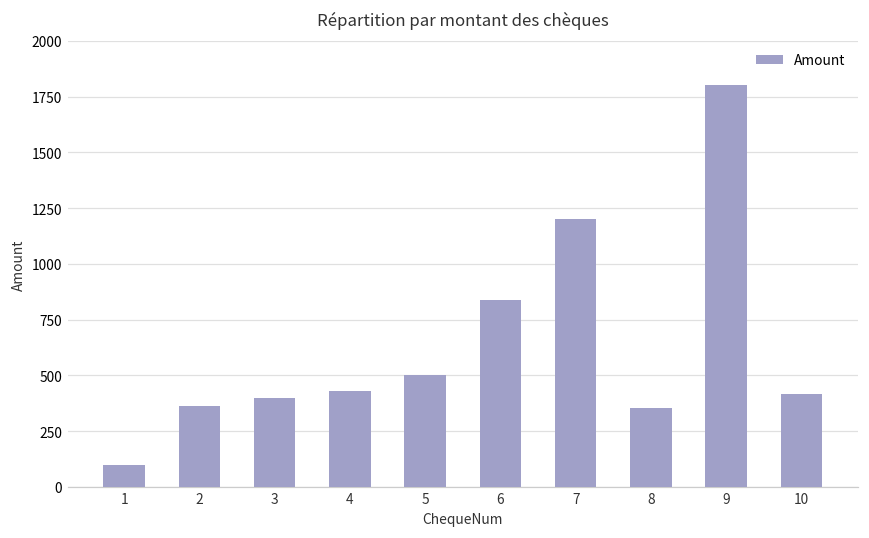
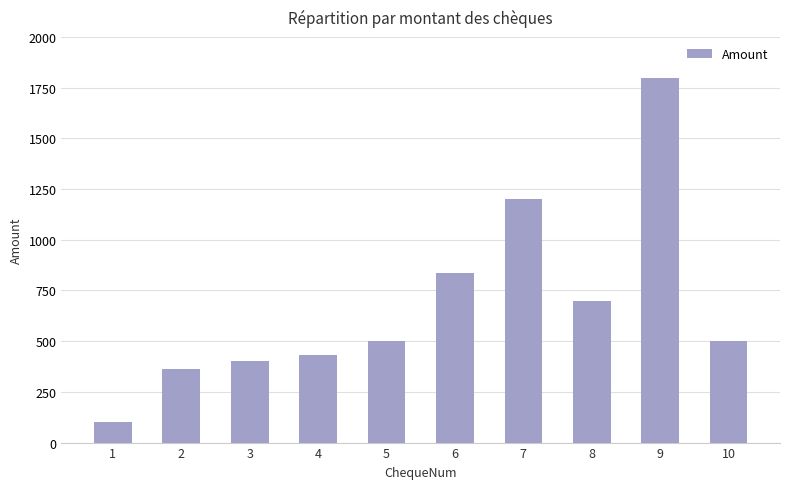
8: 350 -> 700
10: 420 -> 500
